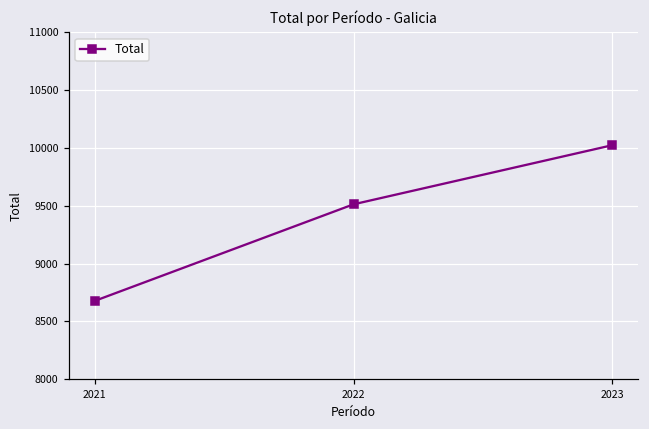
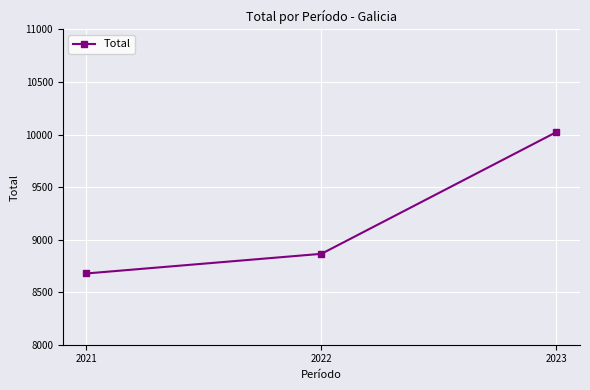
2022: 9510 -> 8870
